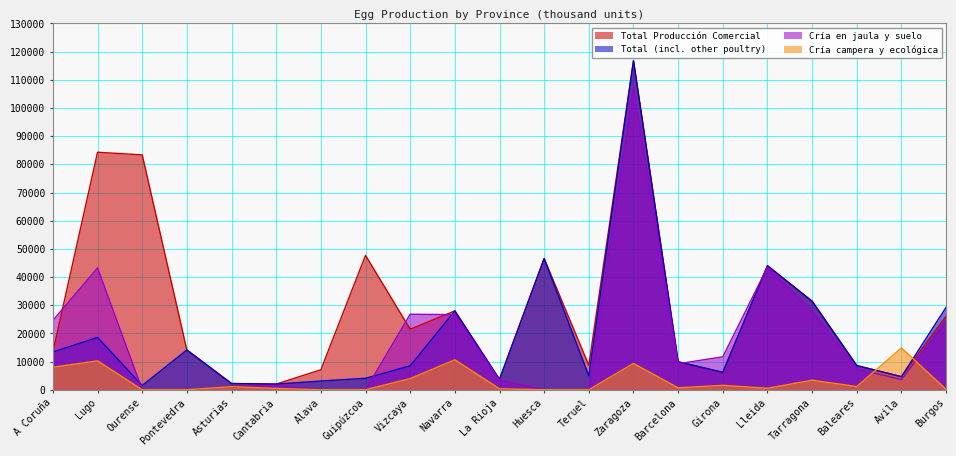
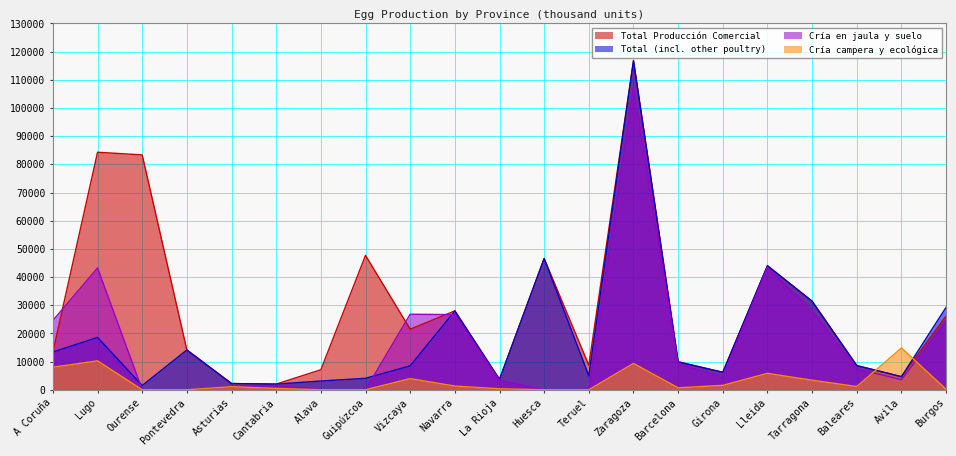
Cría campera y ecológica, Navarra: 11000 -> 1000
Cría en jaula y suelo, Girona: 12000 -> 5000
Cría campera y ecológica, Lleida: 1000 -> 6000
